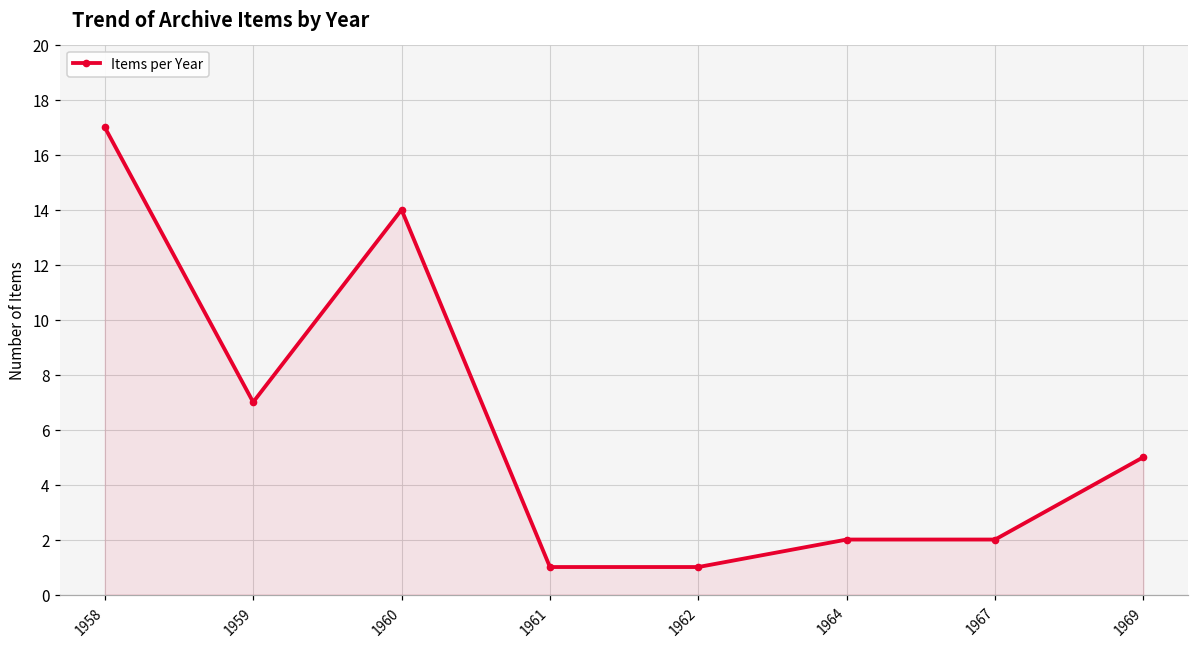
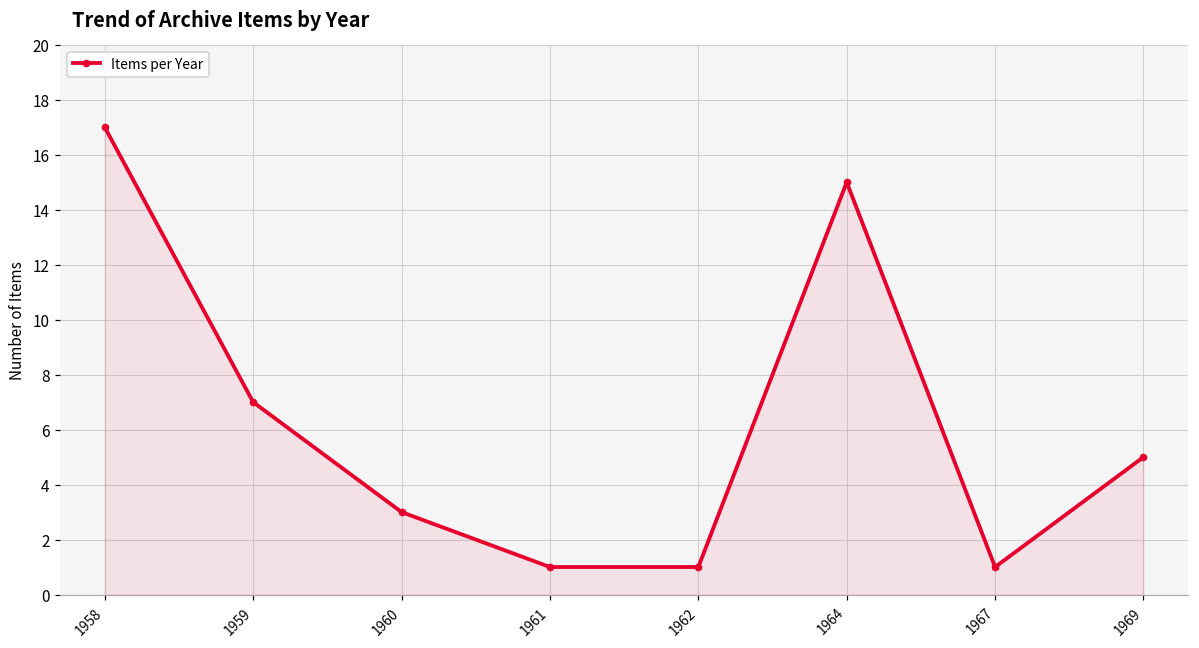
1960: 14 -> 3
1964: 2 -> 15
1967: 2 -> 1
